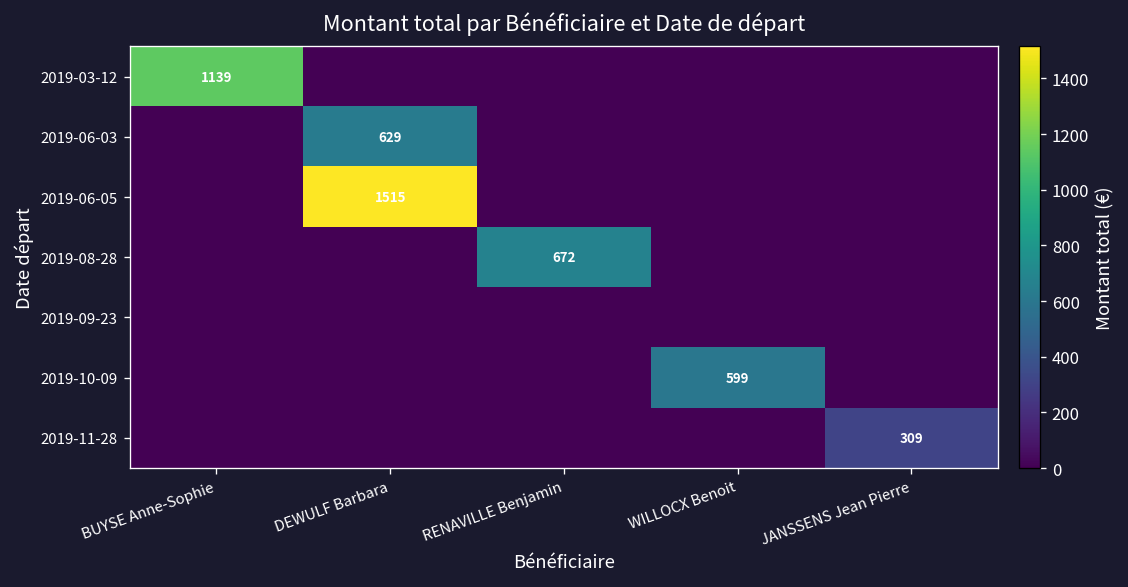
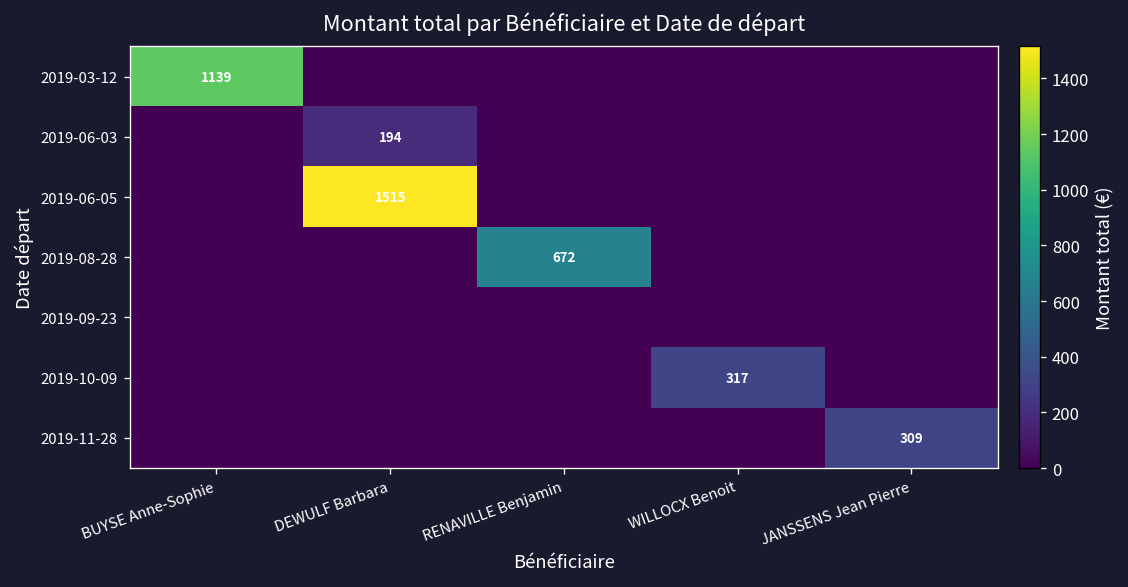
2019-06-03, DEWULF Barbara: 629 -> 194
2019-10-09, WILLOCX Benoit: 599 -> 317
